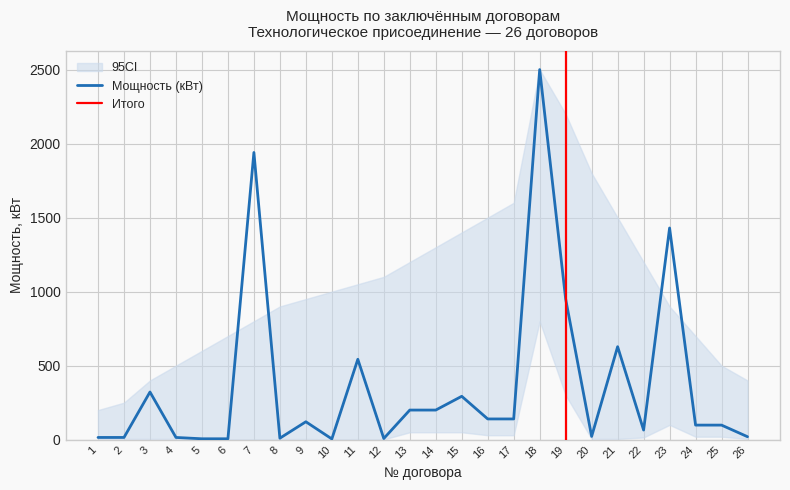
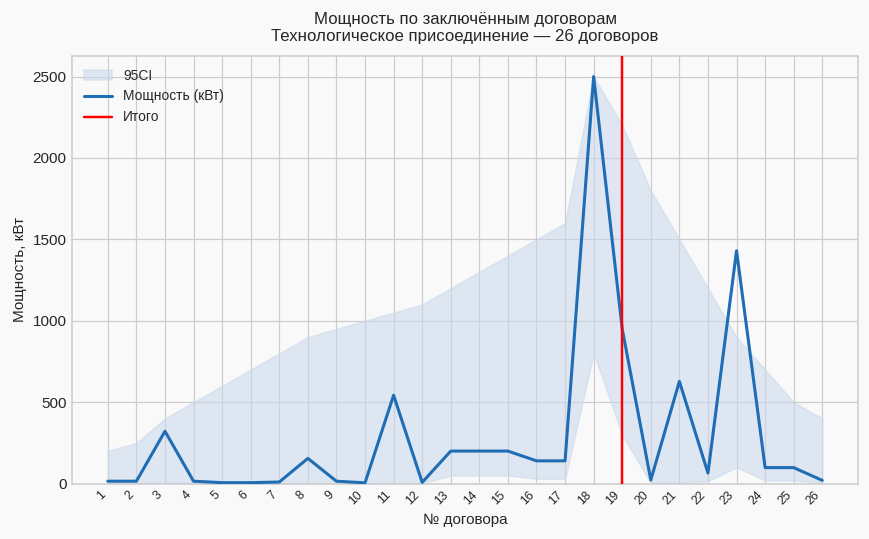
Мощность (кВт), 7: 1940 -> 10
Мощность (кВт), 8: 10 -> 160
Мощность (кВт), 9: 120 -> 20
Мощность (кВт), 15: 290 -> 200
